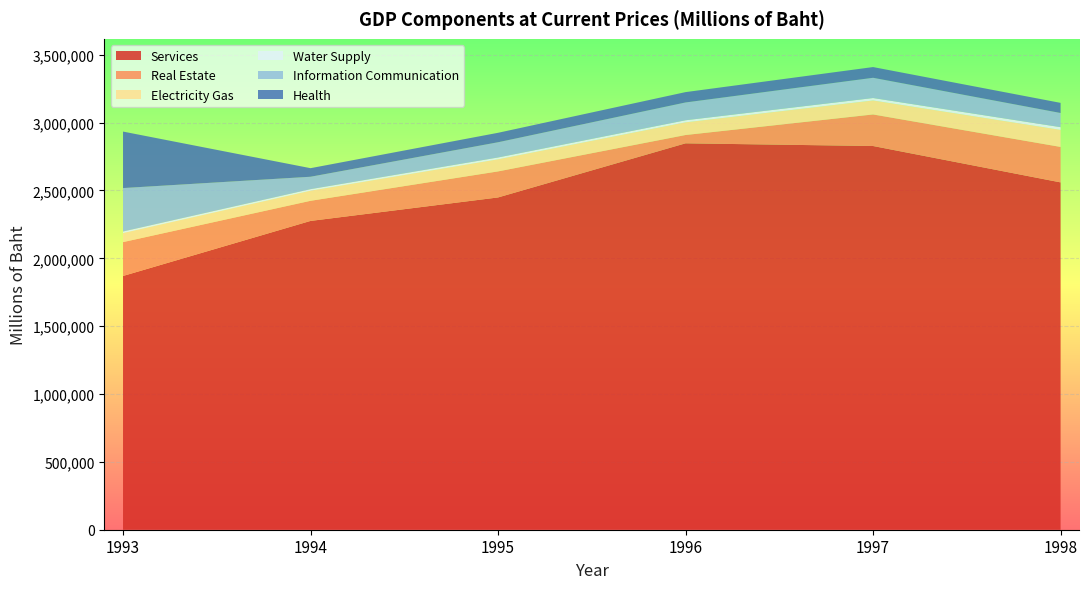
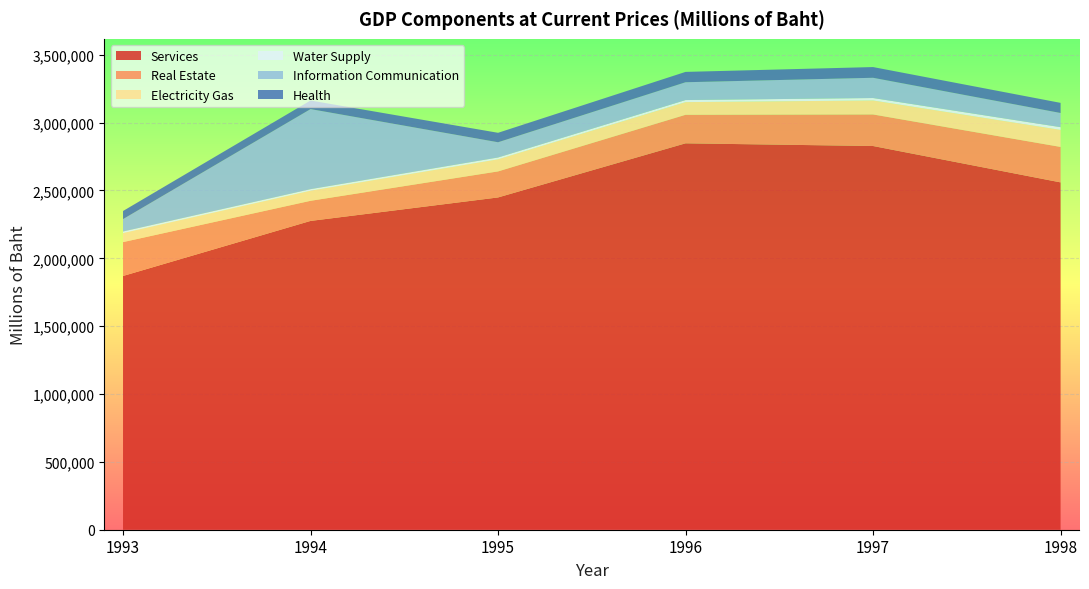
Information Communication, 1993: 320,000 -> 90,000
Health, 1993: 420,000 -> 60,000
Information Communication, 1994: 90,000 -> 590,000
Real Estate, 1996: 60,000 -> 210,000
